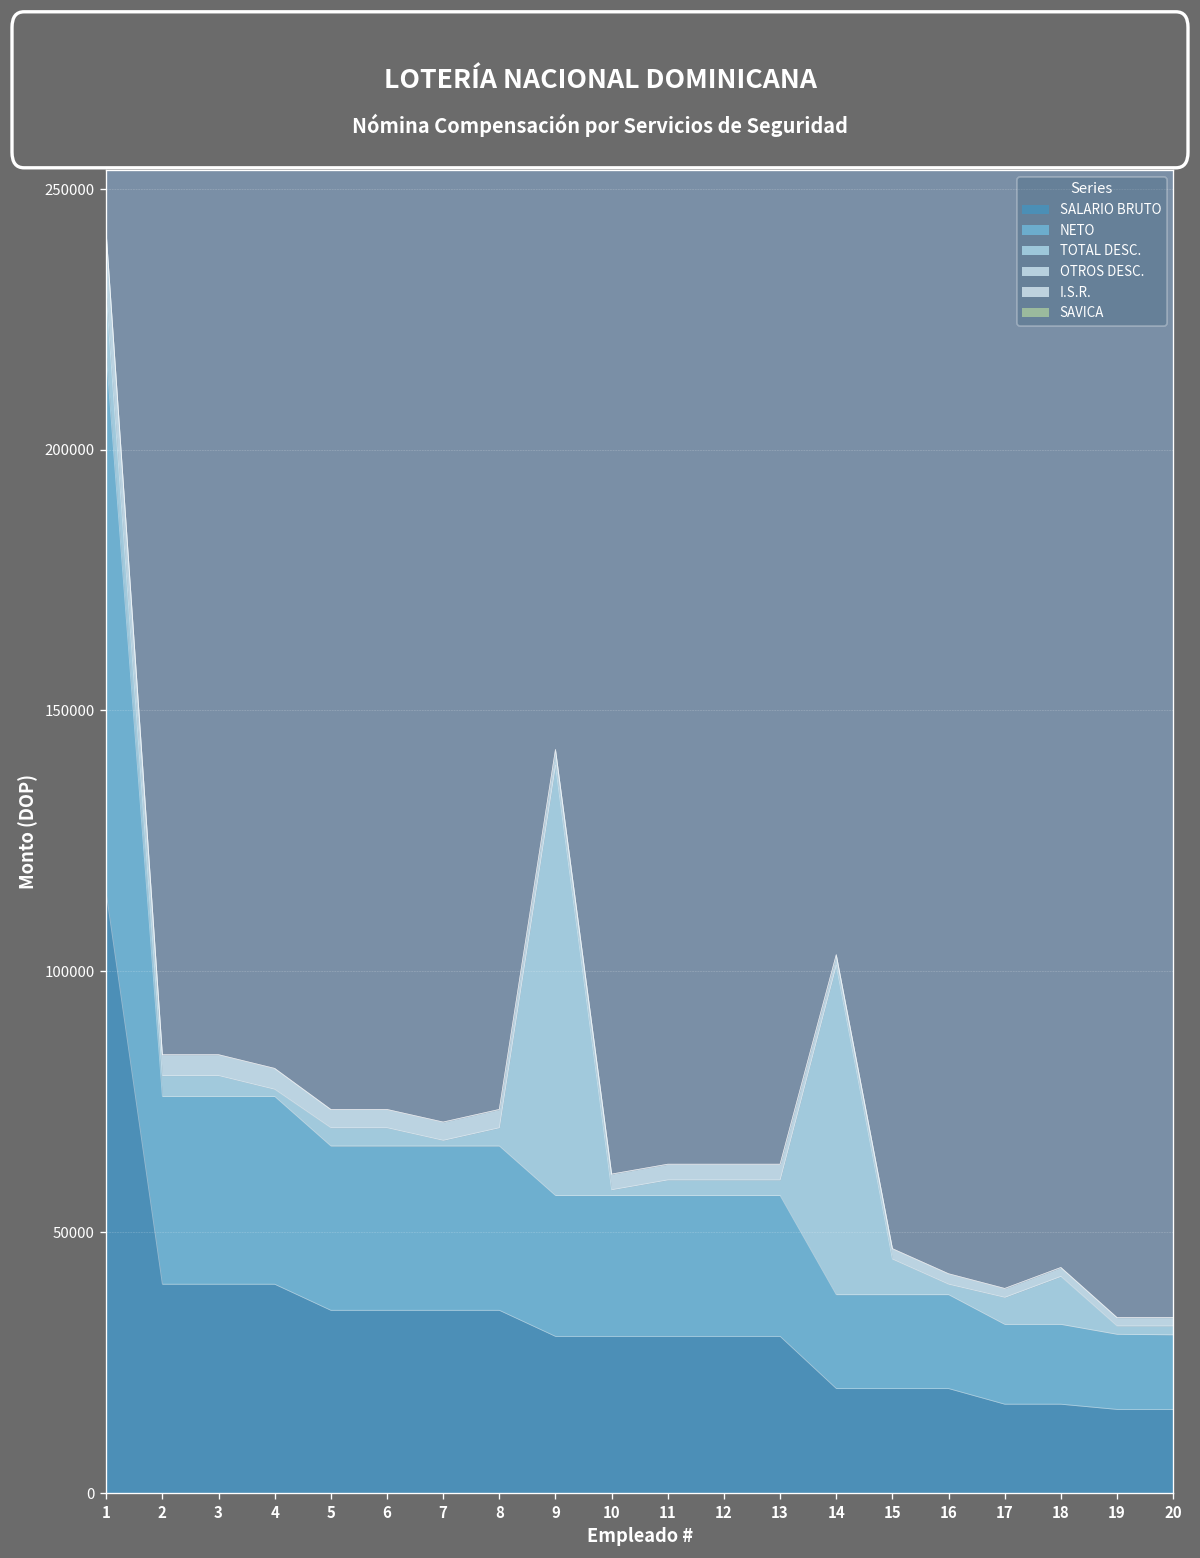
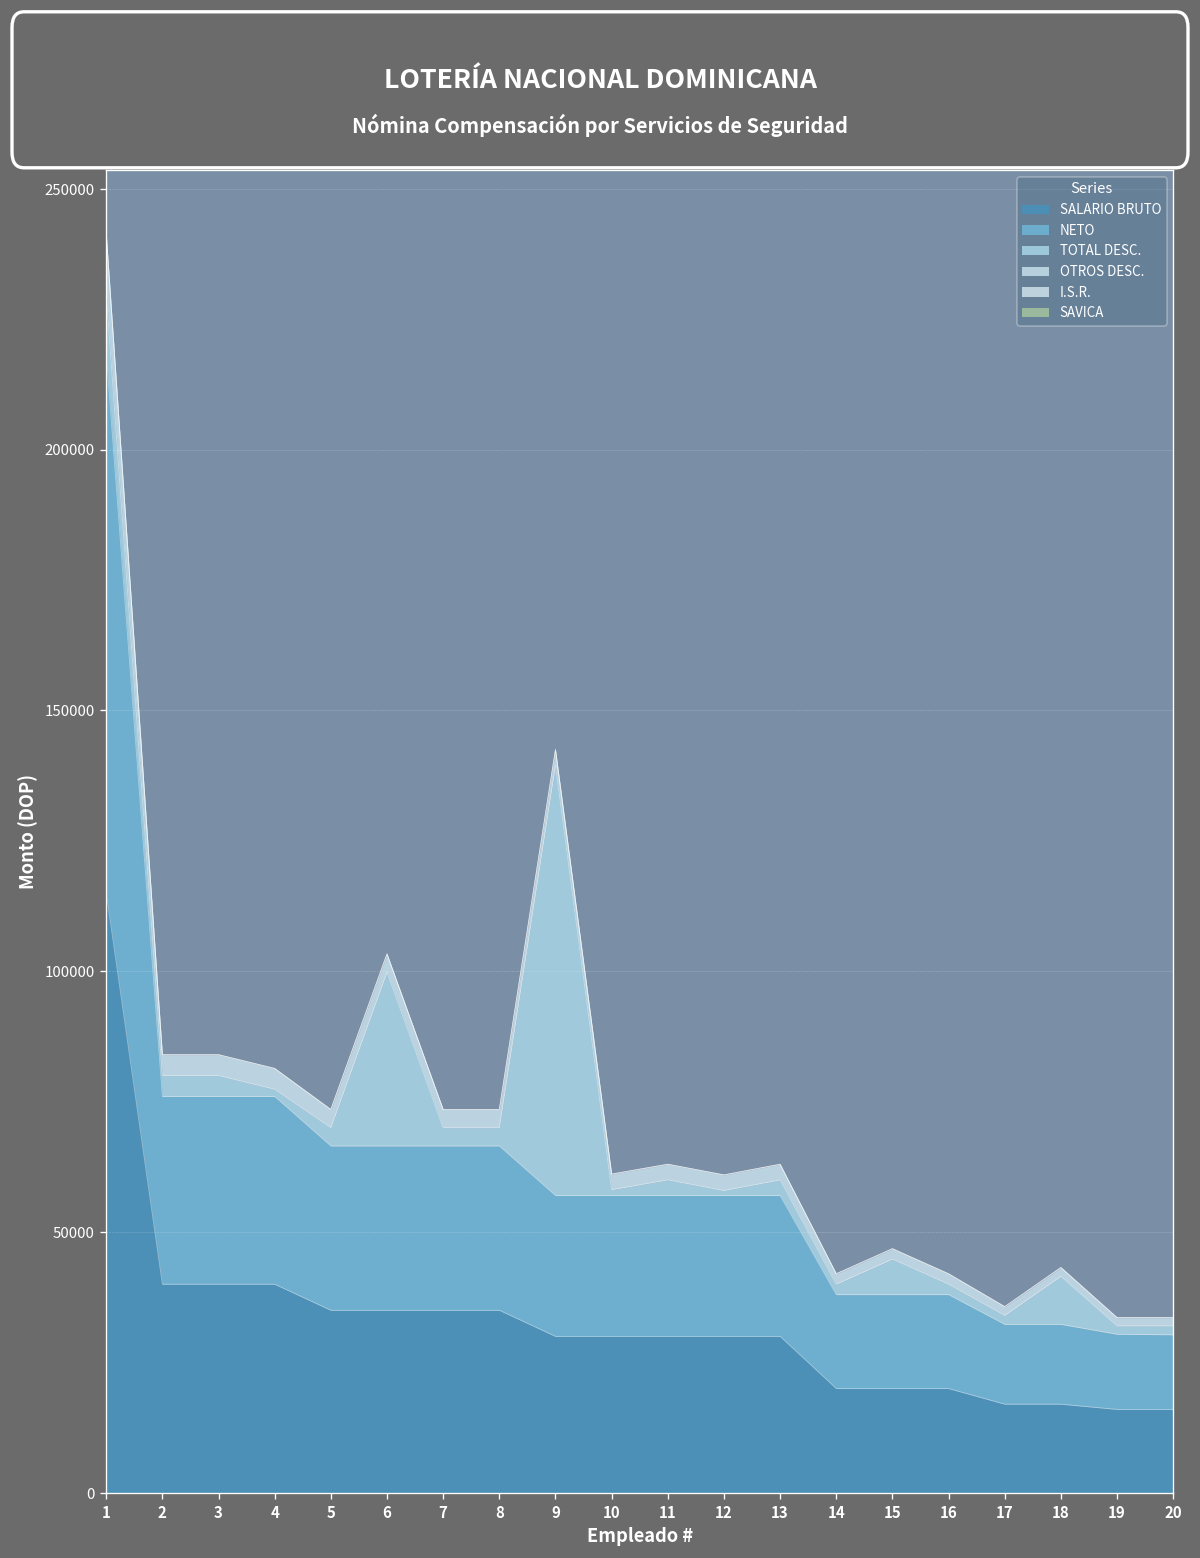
TOTAL DESC., 6: 4000 -> 33000
TOTAL DESC., 7: 1000 -> 4000
TOTAL DESC., 12: 3000 -> 1000
TOTAL DESC., 14: 63000 -> 2000
TOTAL DESC., 17: 5000 -> 2000
